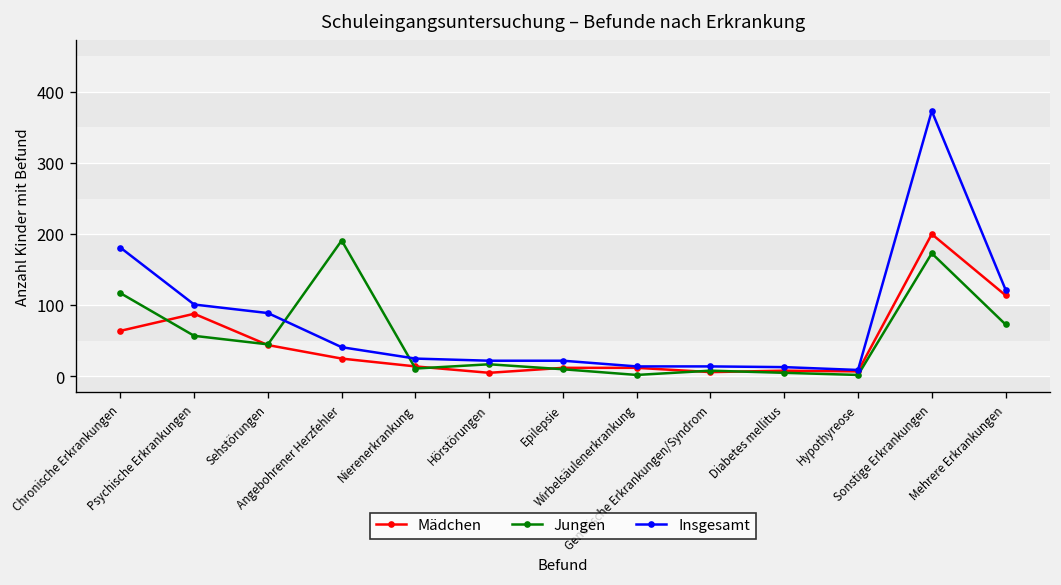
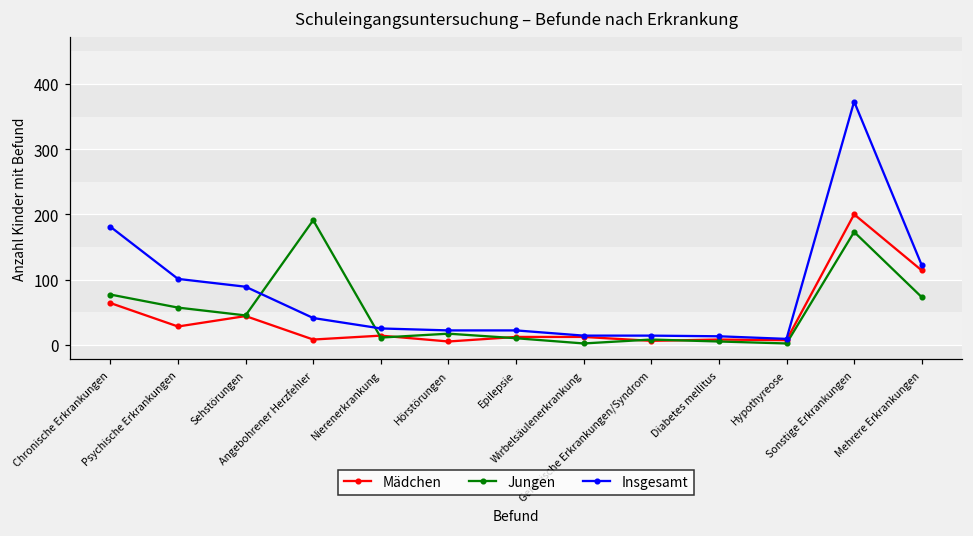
Jungen, Chronische Erkrankungen: 120 -> 80
Mädchen, Psychische Erkrankungen: 90 -> 30
Mädchen, Angebohrener Herzfehler: 30 -> 10
